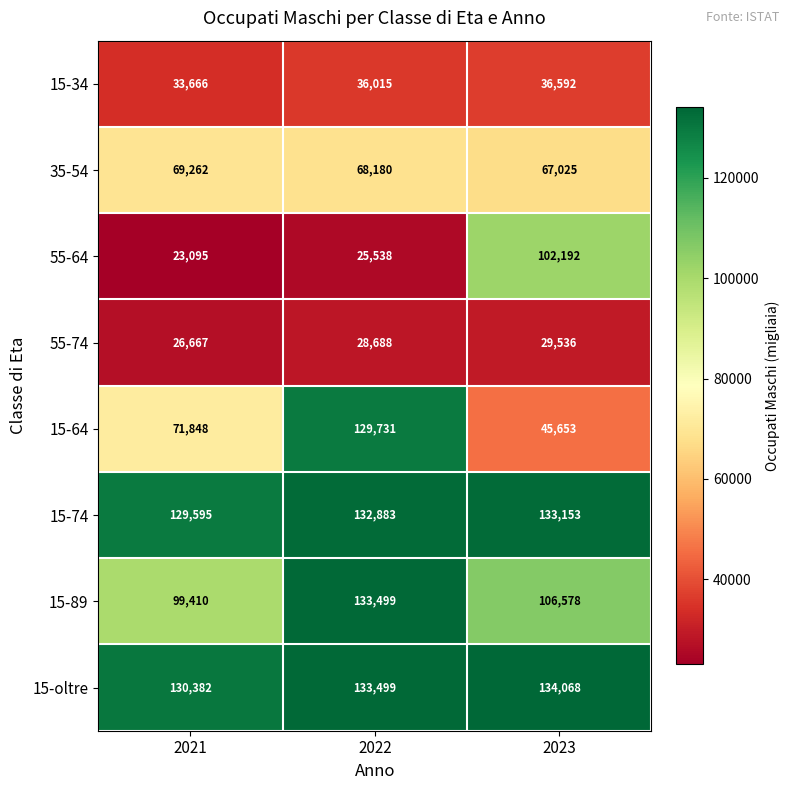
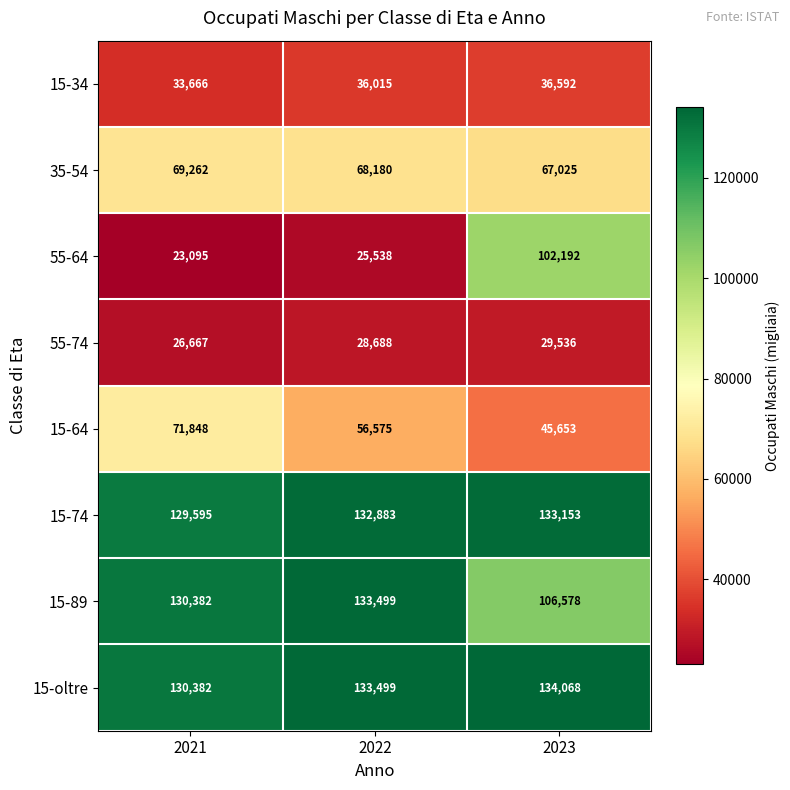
15-64, 2022: 129,731 -> 56,575
15-89, 2021: 99,410 -> 130,382
